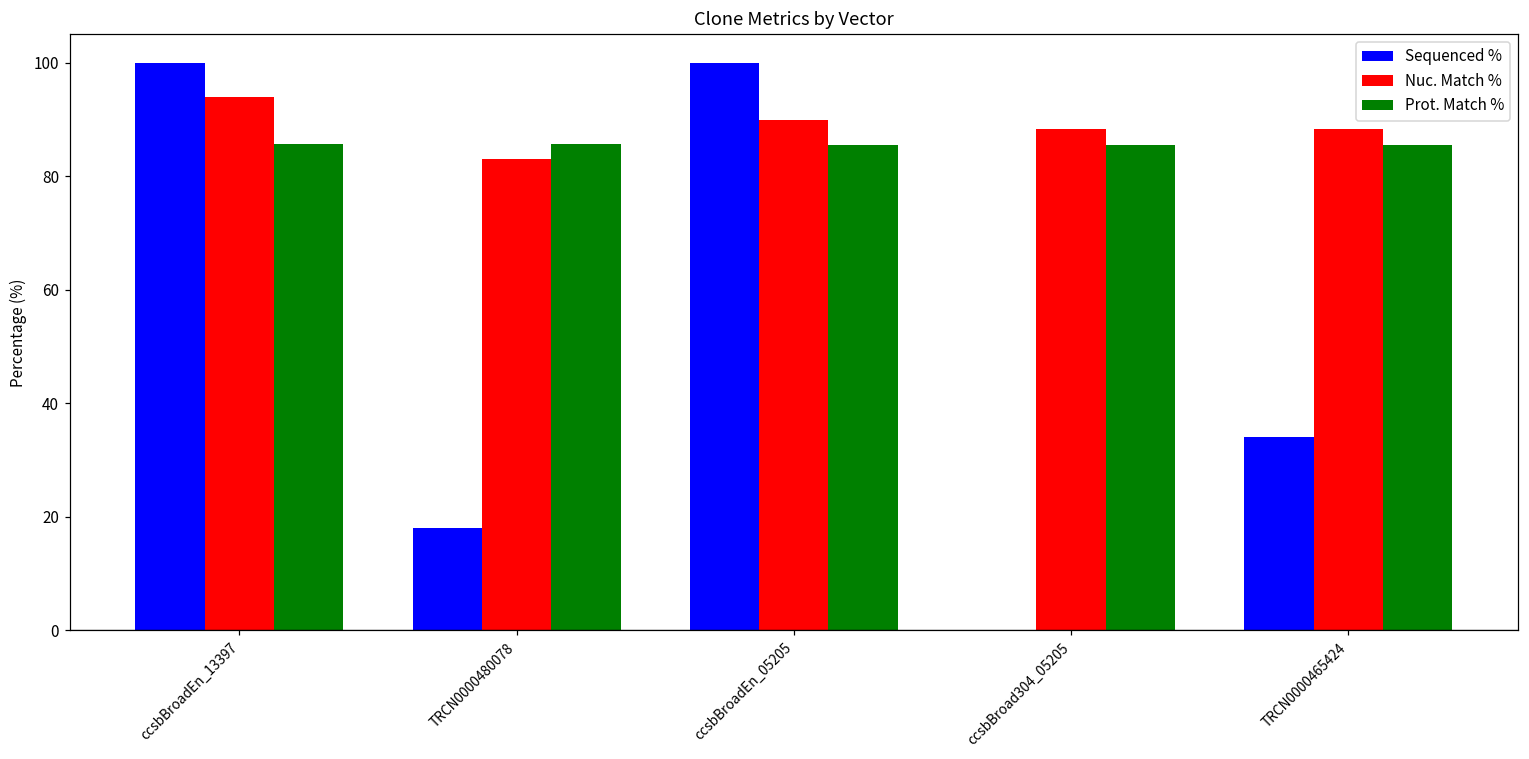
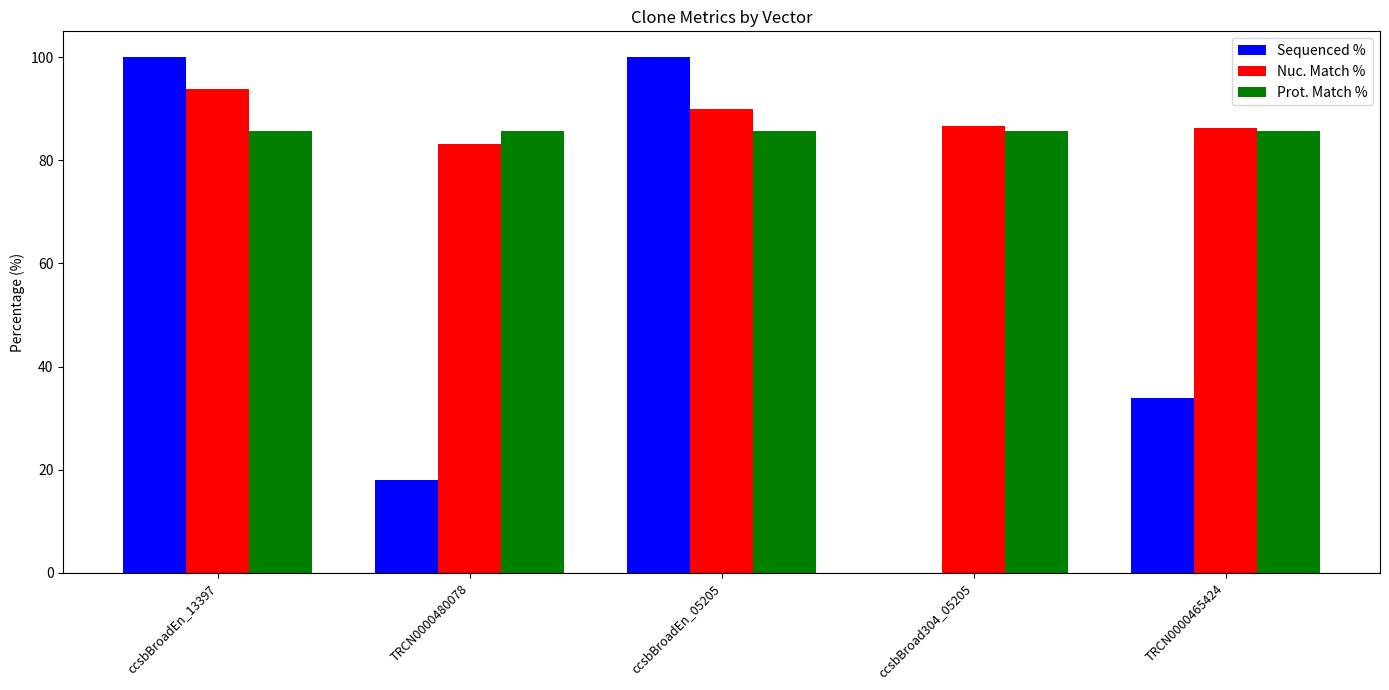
Nuc. Match %, ccsbBroad304_05205: 88 -> 87
Nuc. Match %, TRCN0000465424: 88 -> 86
